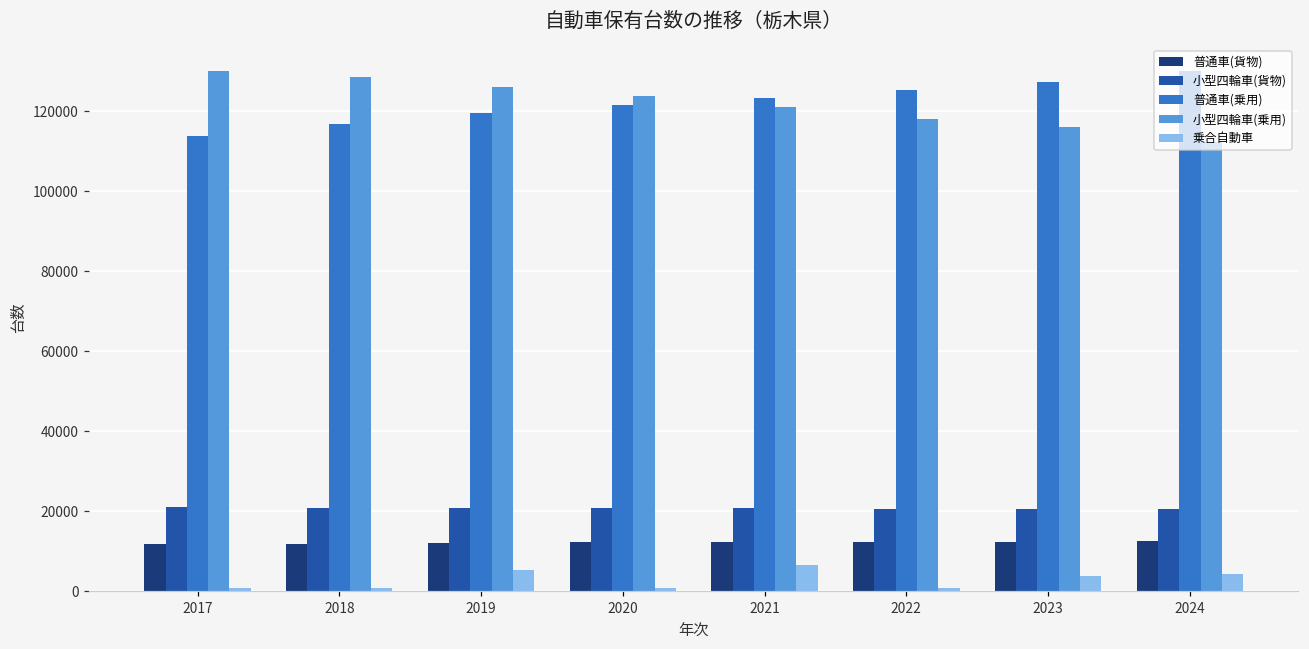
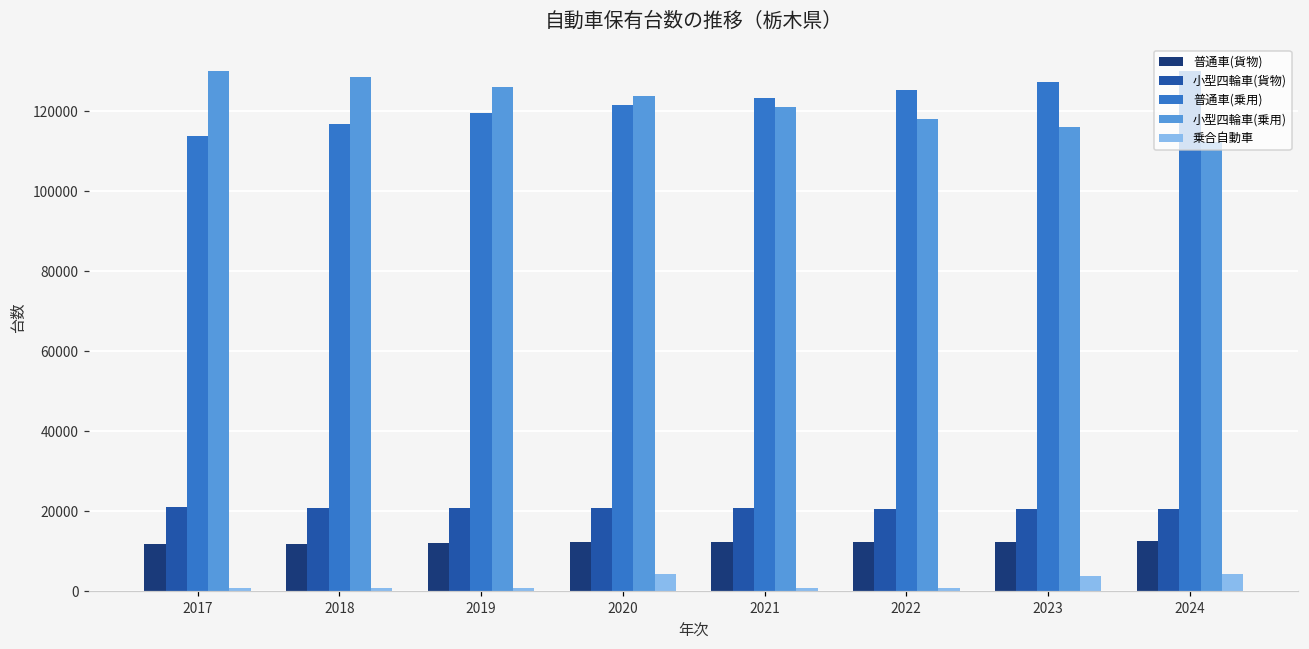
乗合自動車, 2019: 5000 -> 1000
乗合自動車, 2020: 1000 -> 4000
乗合自動車, 2021: 7000 -> 1000
